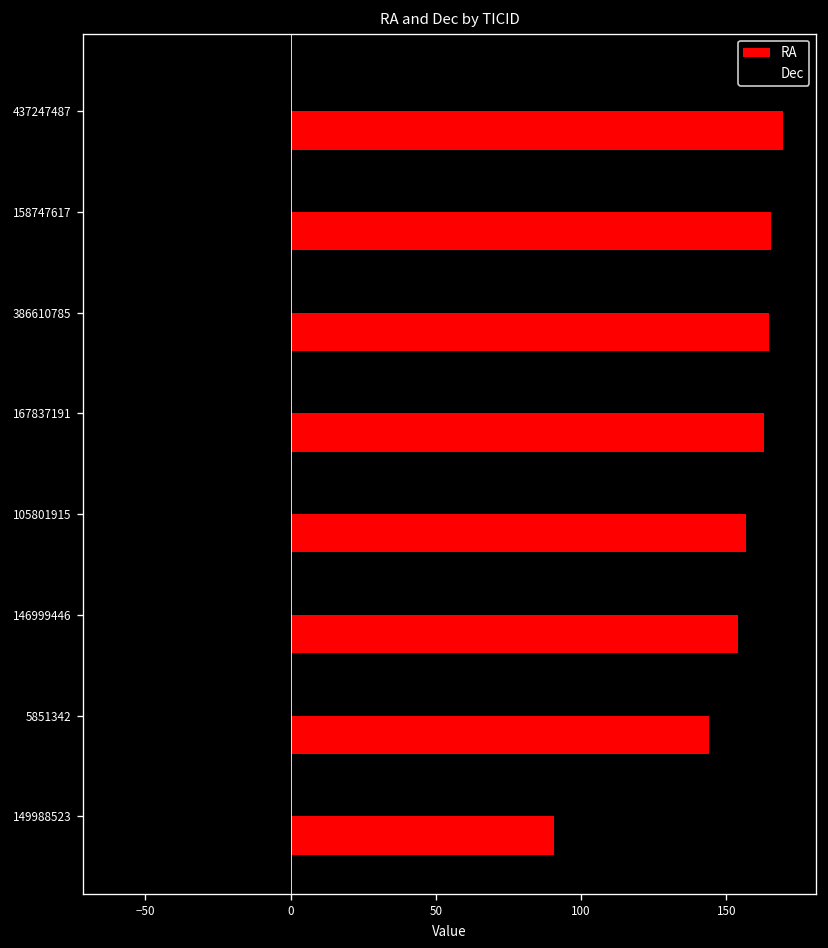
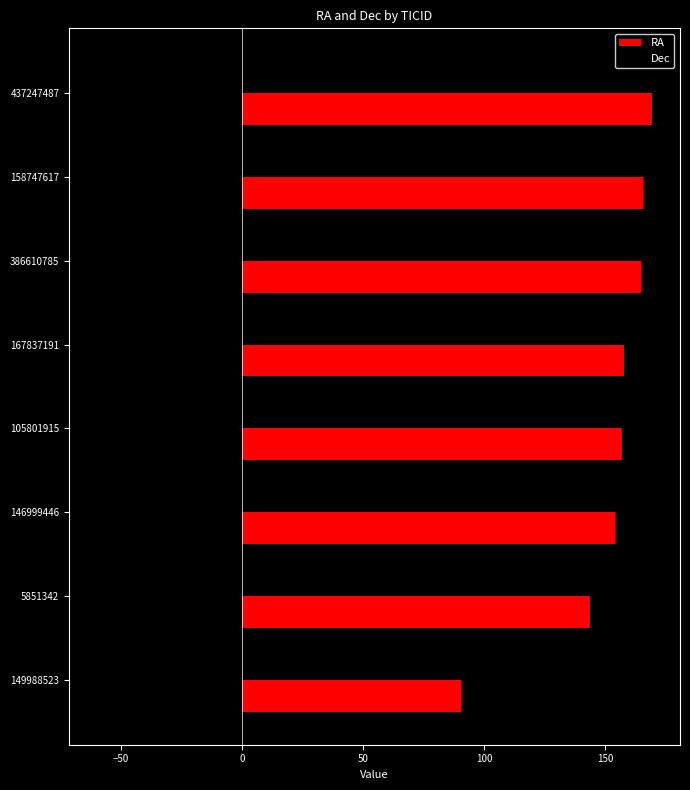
RA, 167837191: 163 -> 158
